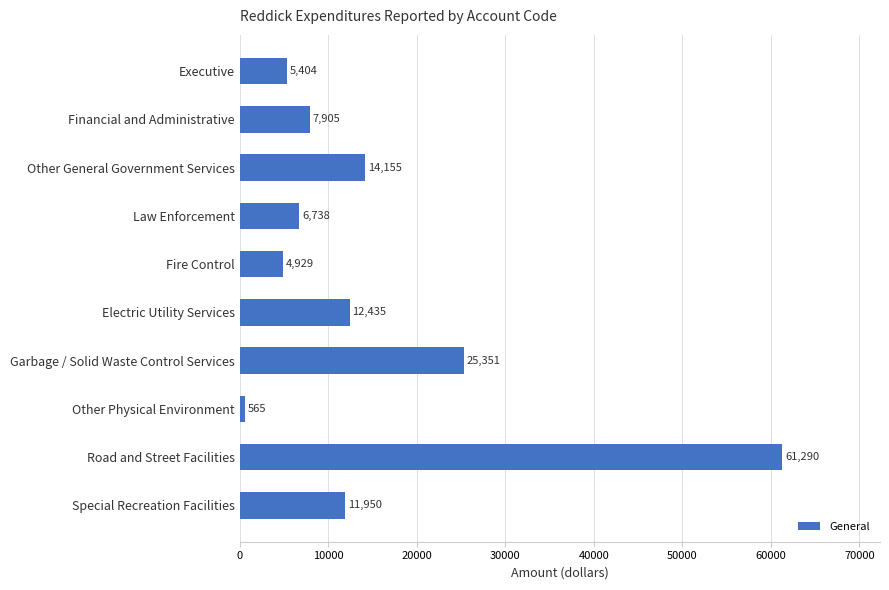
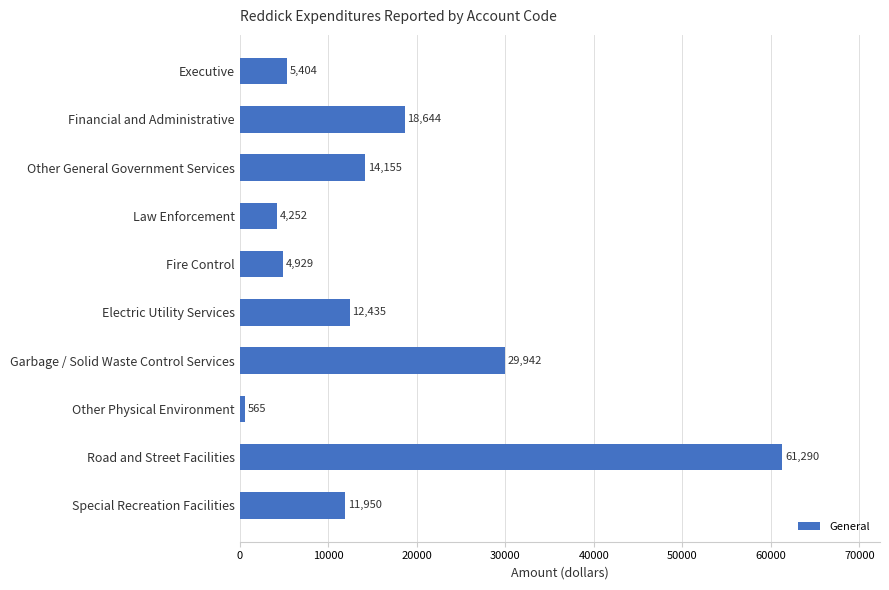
Financial and Administrative: 7,905 -> 18,644
Law Enforcement: 6,738 -> 4,252
Garbage / Solid Waste Control Services: 25,351 -> 29,942
